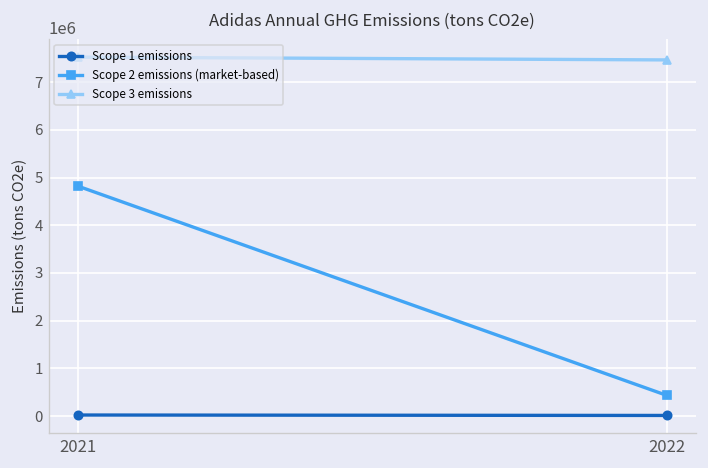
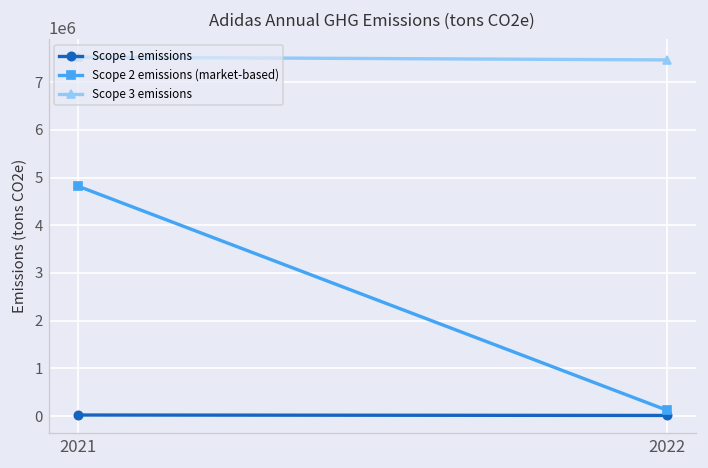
Scope 2 emissions (market-based), 2022: 400000 -> 100000
